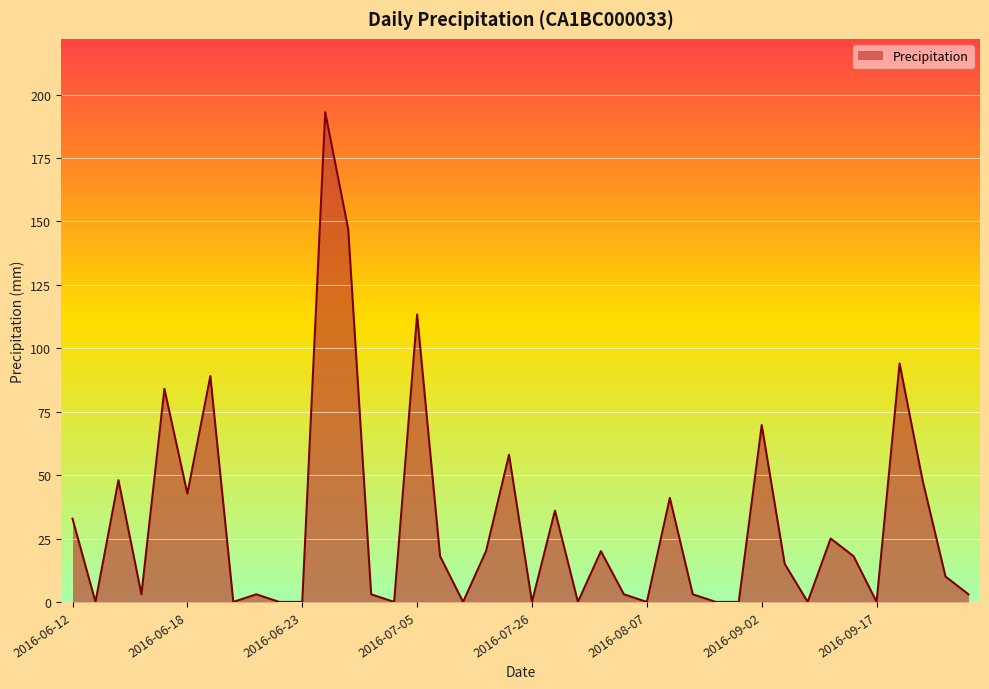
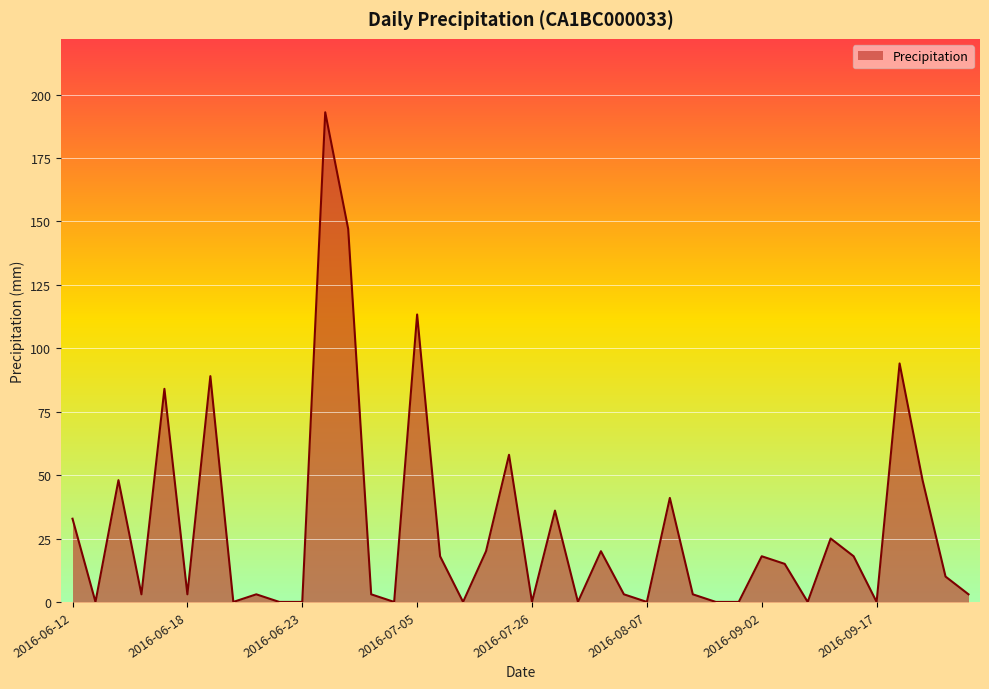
2016-06-18: 43 -> 3
2016-09-02: 70 -> 18
